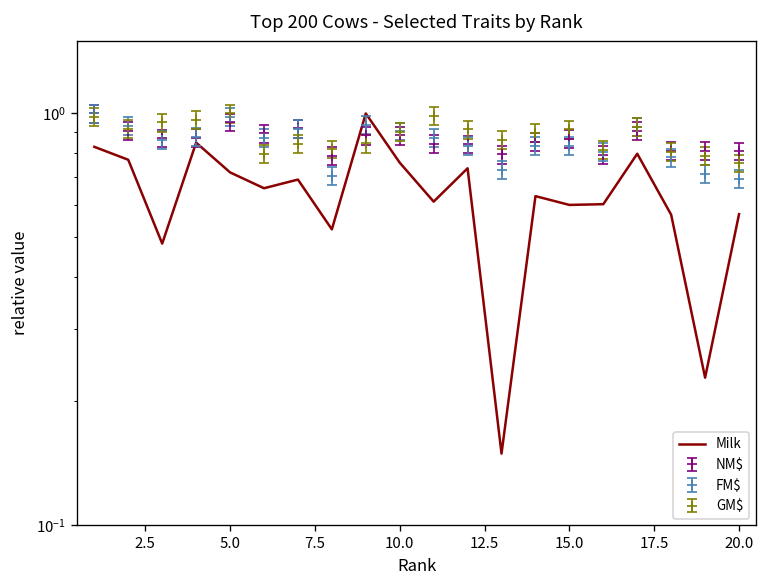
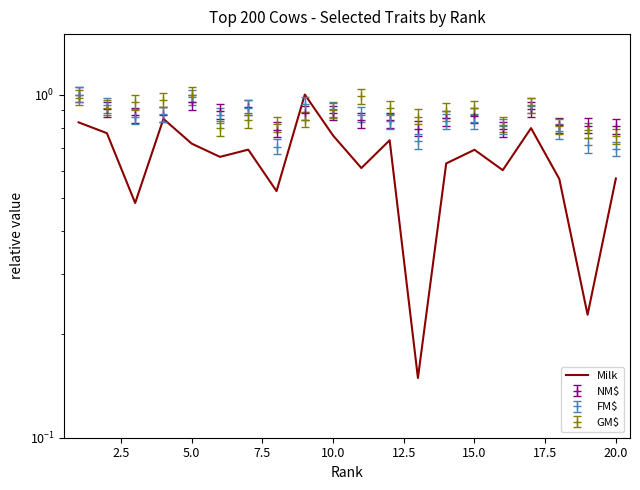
Milk, 15.0: 0.60 -> 0.69
